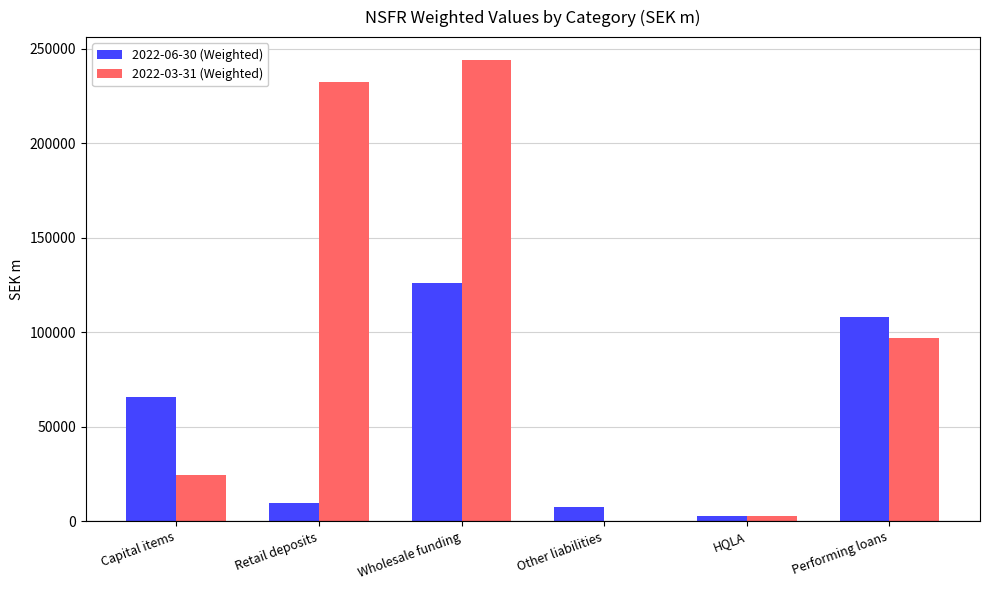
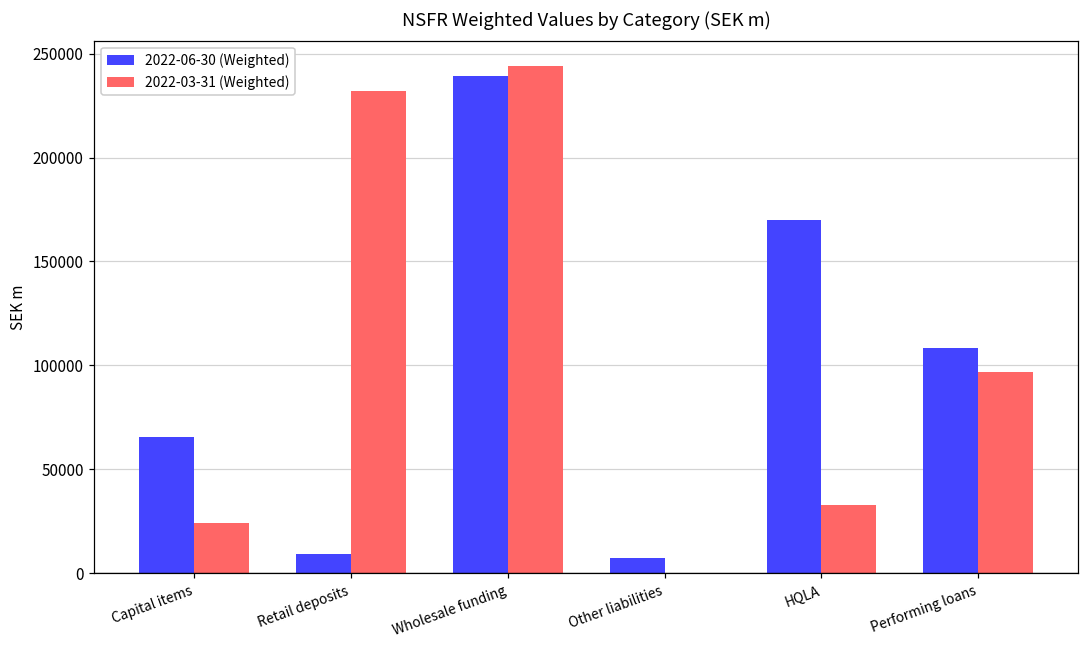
2022-06-30 (Weighted), Wholesale funding: 126000 -> 239000
2022-06-30 (Weighted), HQLA: 3000 -> 170000
2022-03-31 (Weighted), HQLA: 3000 -> 33000
